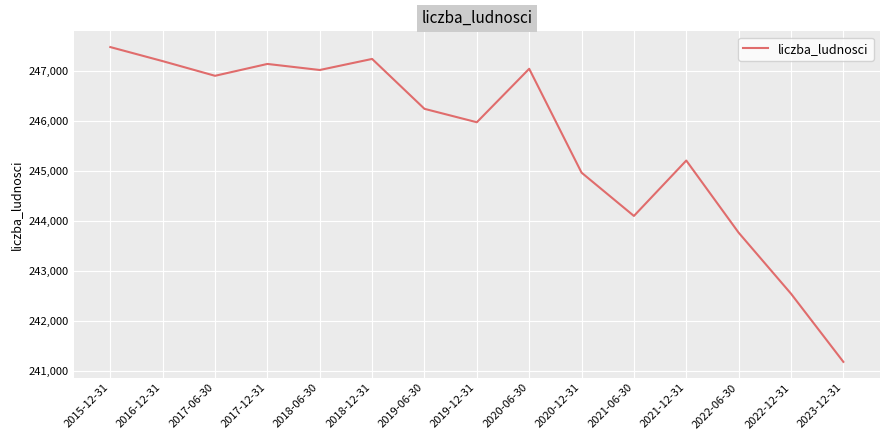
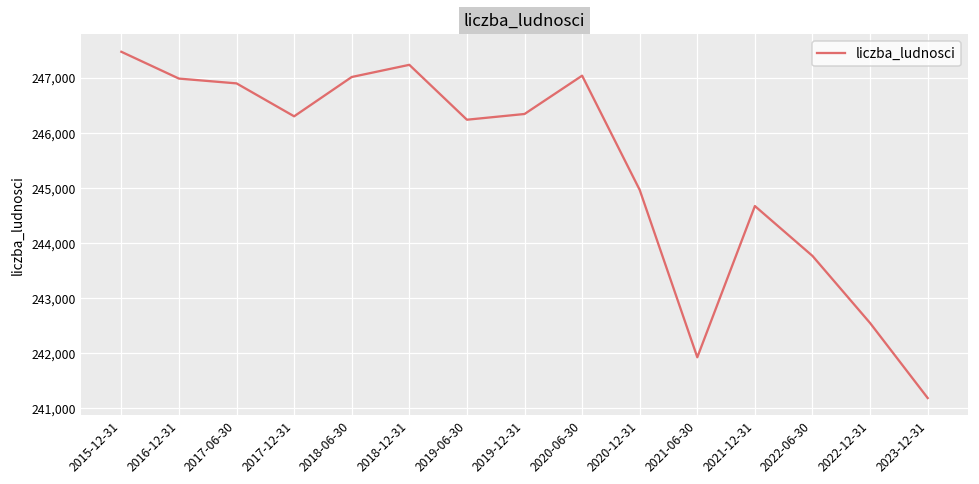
2016-12-31: 247,200 -> 247,000
2017-12-31: 247,100 -> 246,300
2019-12-31: 246,000 -> 246,300
2021-06-30: 244,100 -> 241,900
2021-12-31: 245,200 -> 244,700
